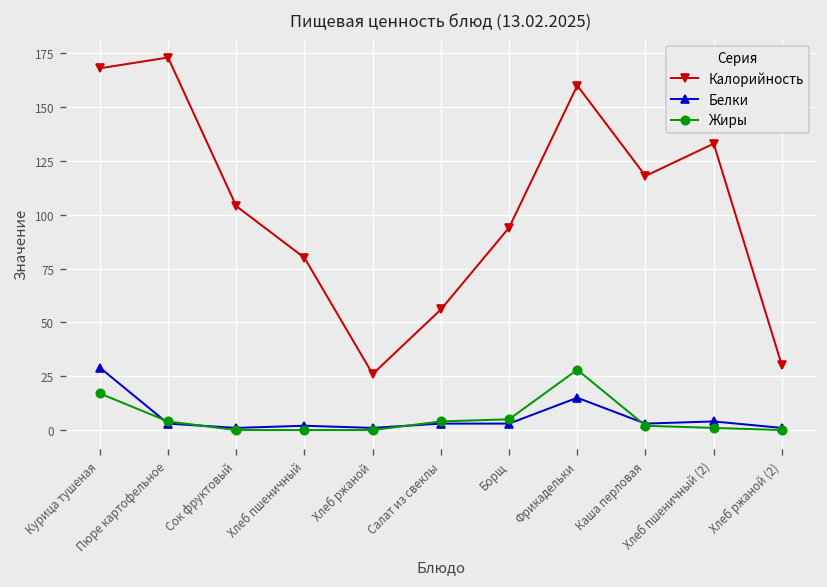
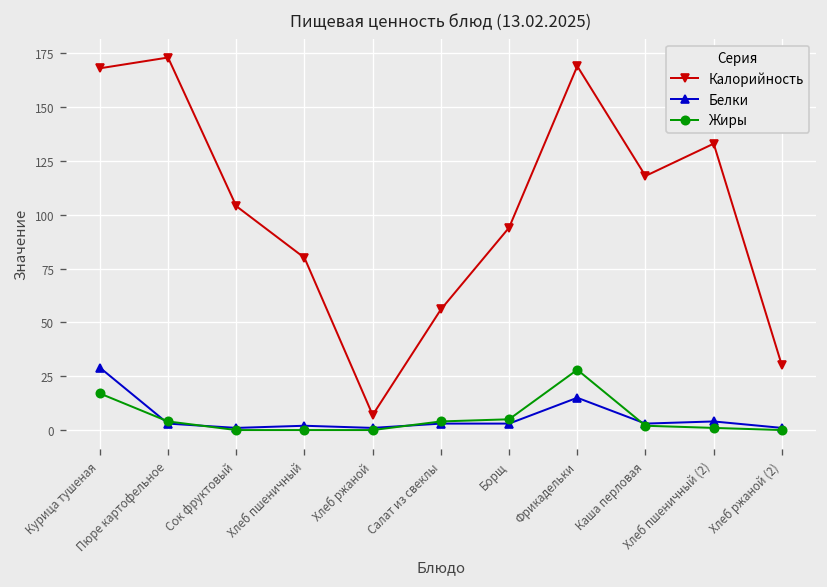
Калорийность, Хлеб ржаной: 26 -> 7
Калорийность, Фрикадельки: 160 -> 169
